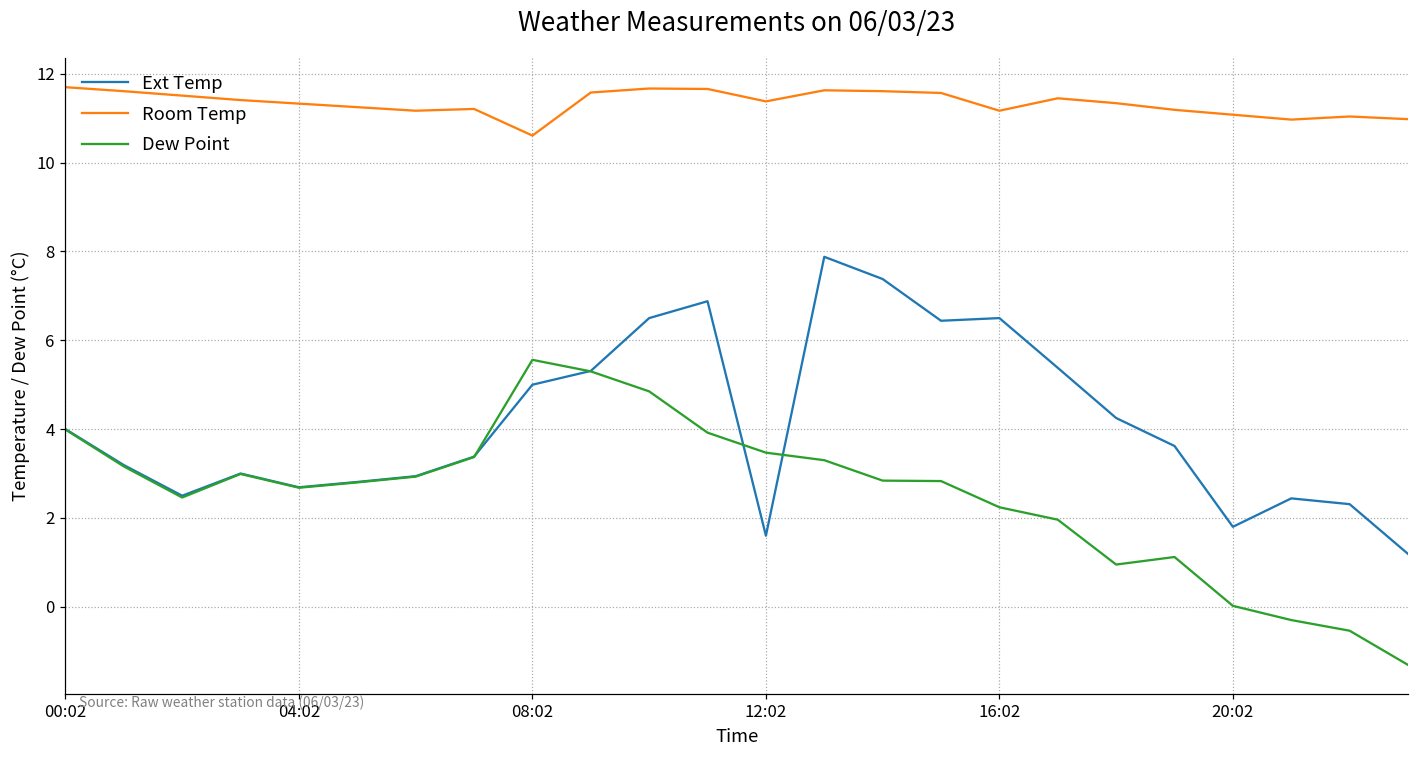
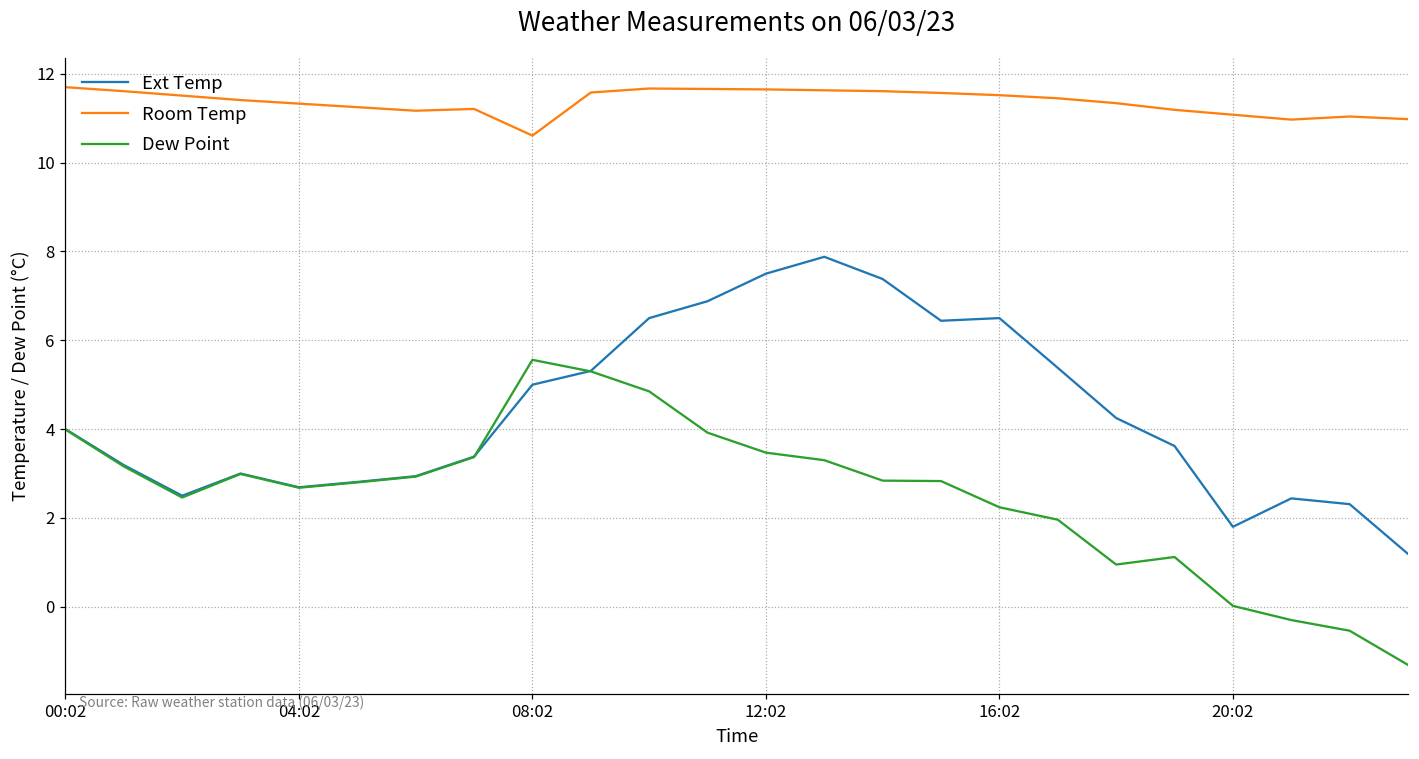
Ext Temp, 12:02: 1.6 -> 7.5
Room Temp, 12:02: 11.4 -> 11.7
Room Temp, 16:02: 11.2 -> 11.5
